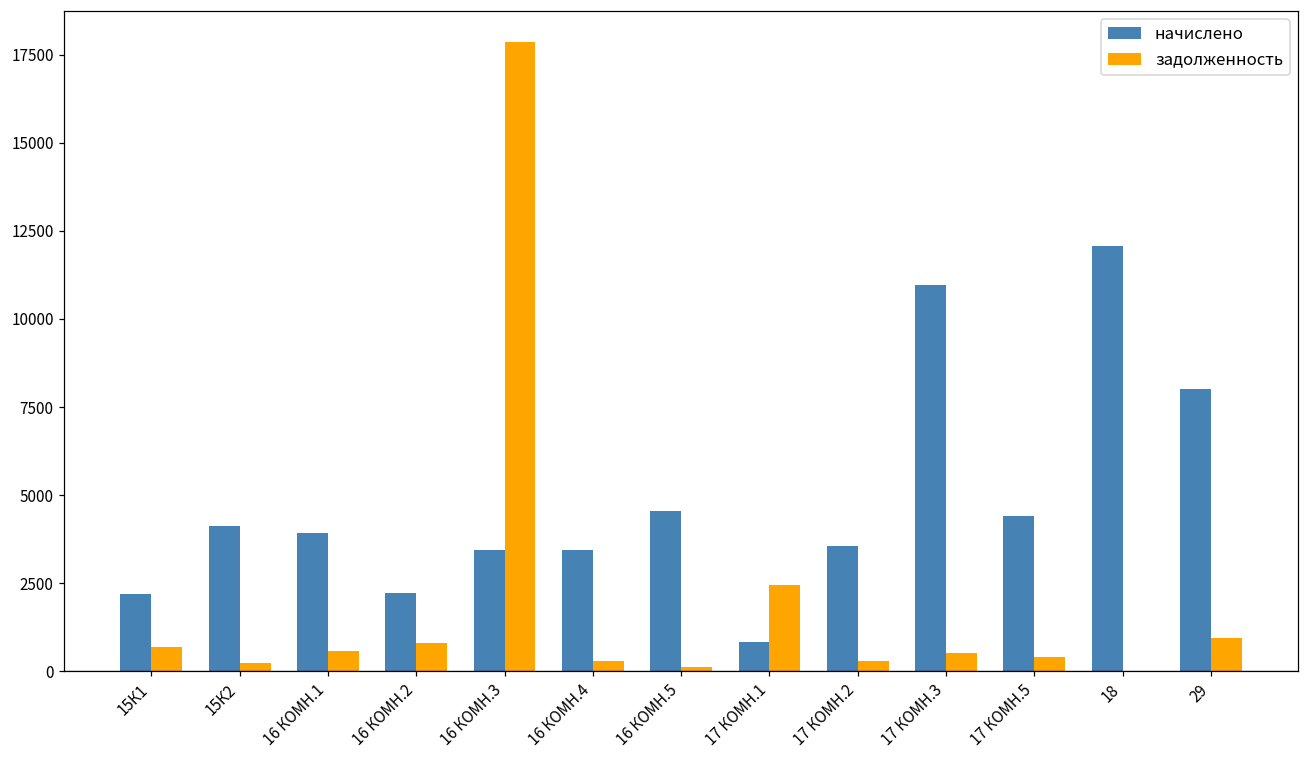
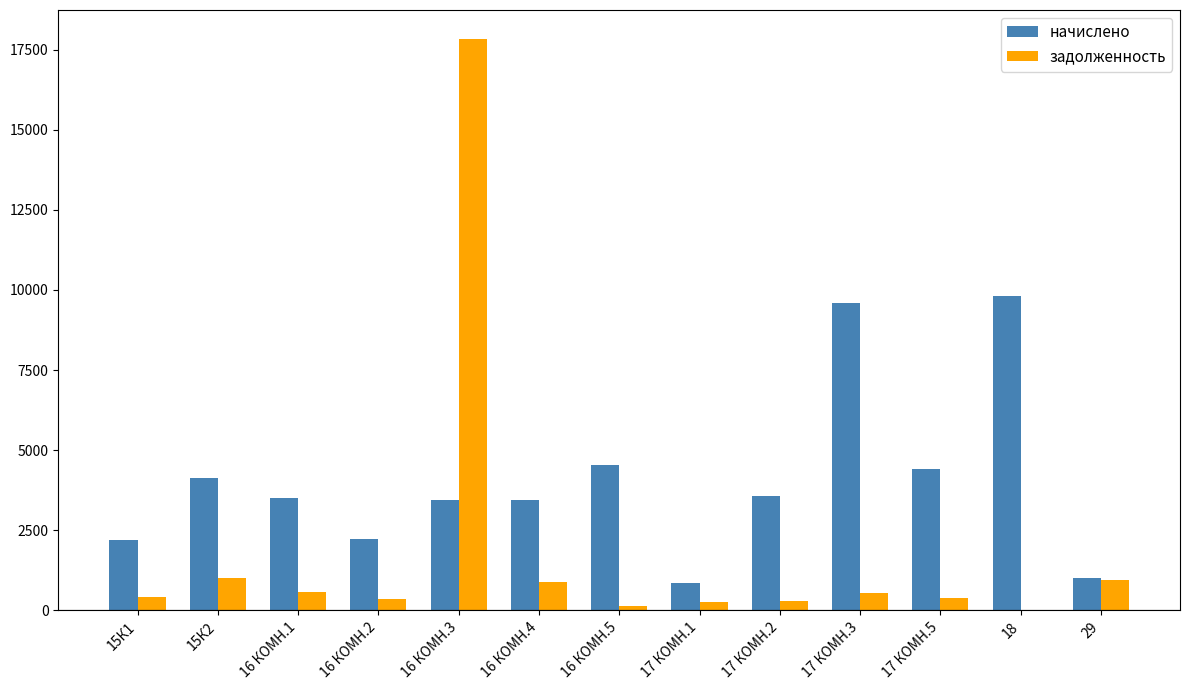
задолженность, 15К1: 700 -> 400
задолженность, 15К2: 200 -> 1000
начислено, 16 КОМН.1: 3900 -> 3500
задолженность, 16 КОМН.2: 800 -> 400
задолженность, 16 КОМН.4: 300 -> 900
задолженность, 17 КОМН.1: 2500 -> 300
начислено, 17 КОМН.3: 11000 -> 9600
начислено, 18: 12100 -> 9800
начислено, 29: 8000 -> 1000
